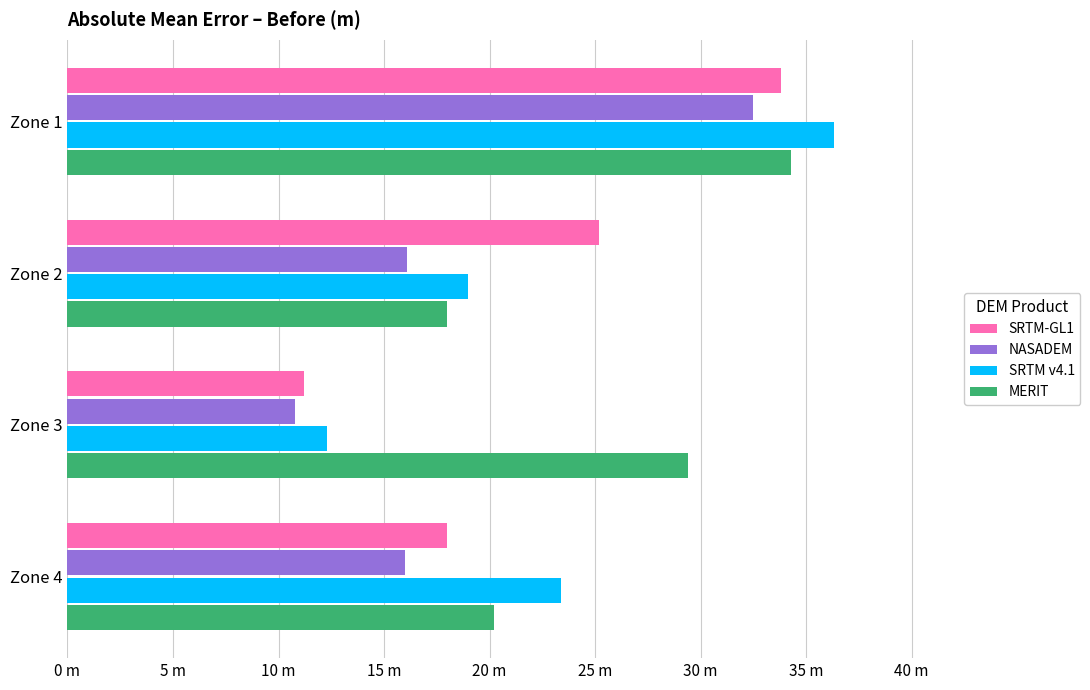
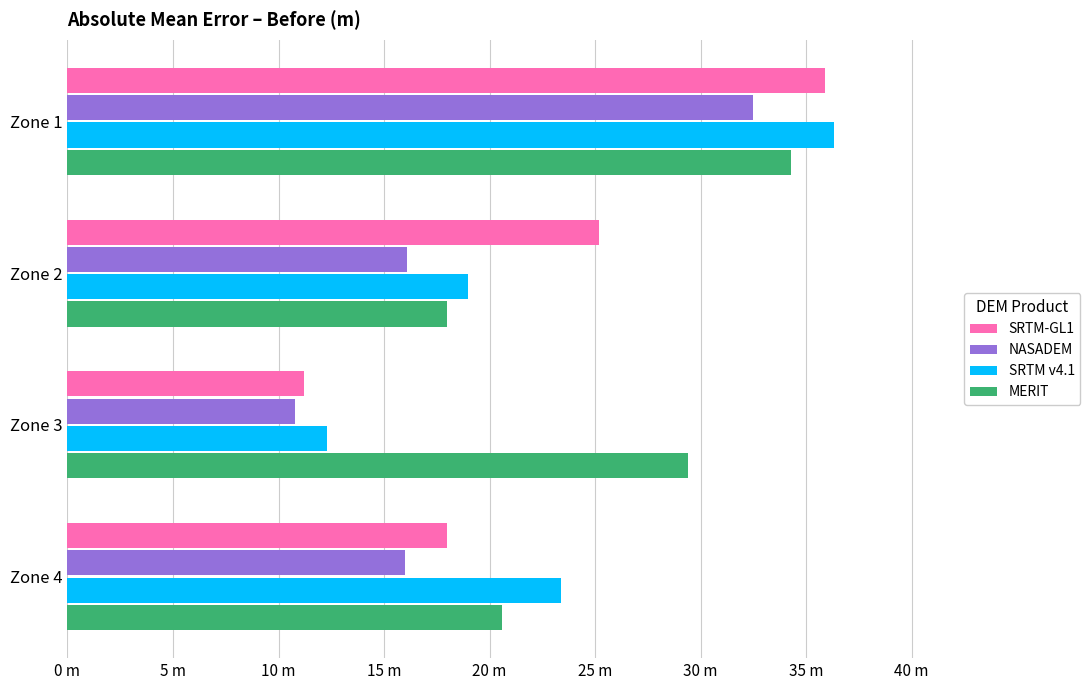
SRTM-GL1, Zone 1: 33.8 m -> 35.9 m
MERIT, Zone 4: 20.2 m -> 20.6 m
